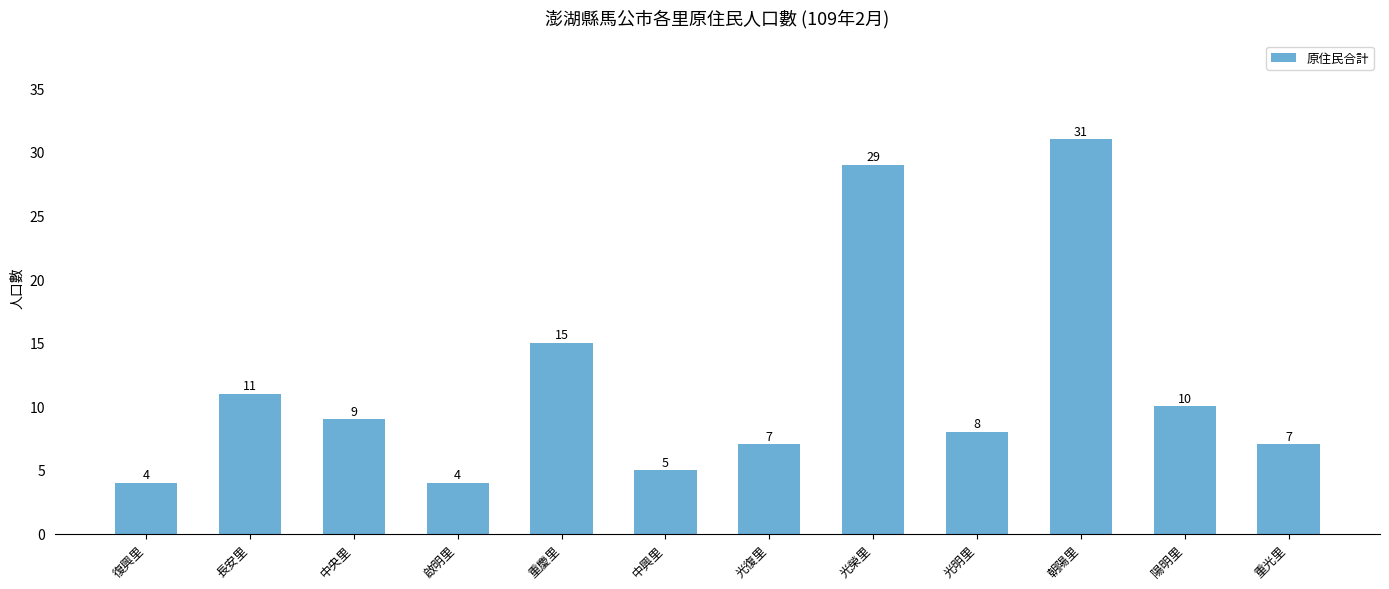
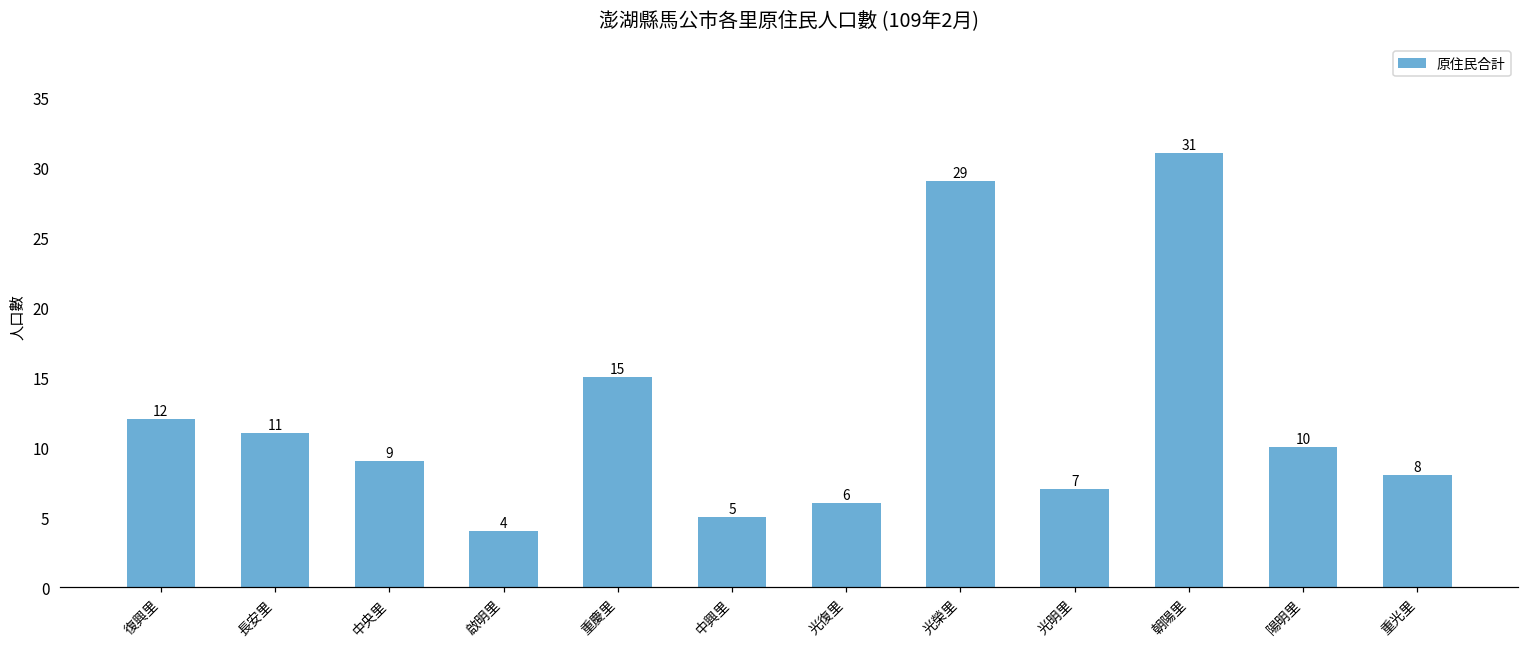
復興里: 4 -> 12
光復里: 7 -> 6
光明里: 8 -> 7
重光里: 7 -> 8
